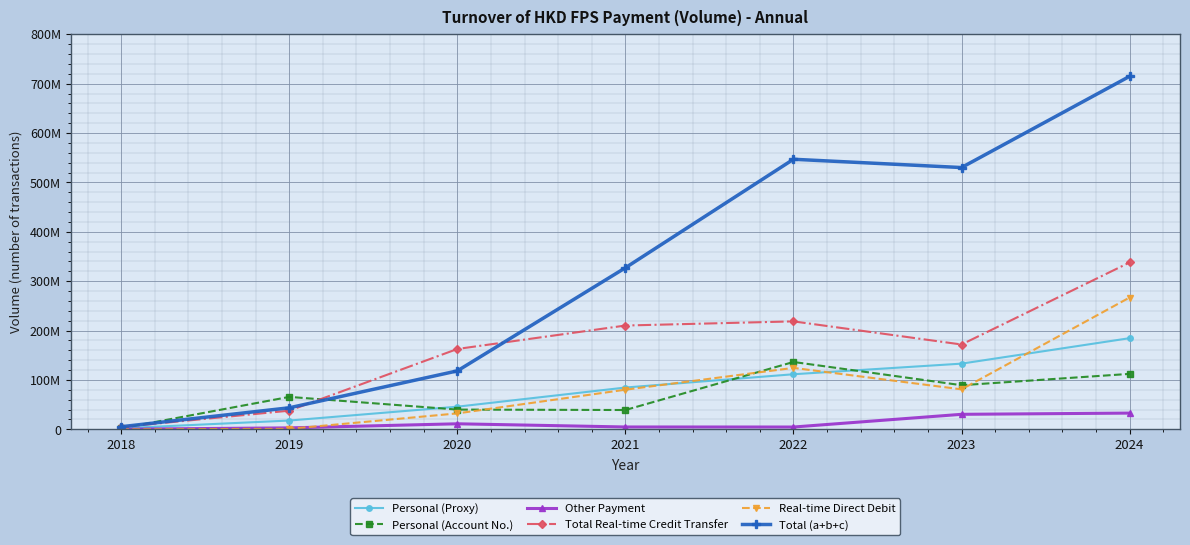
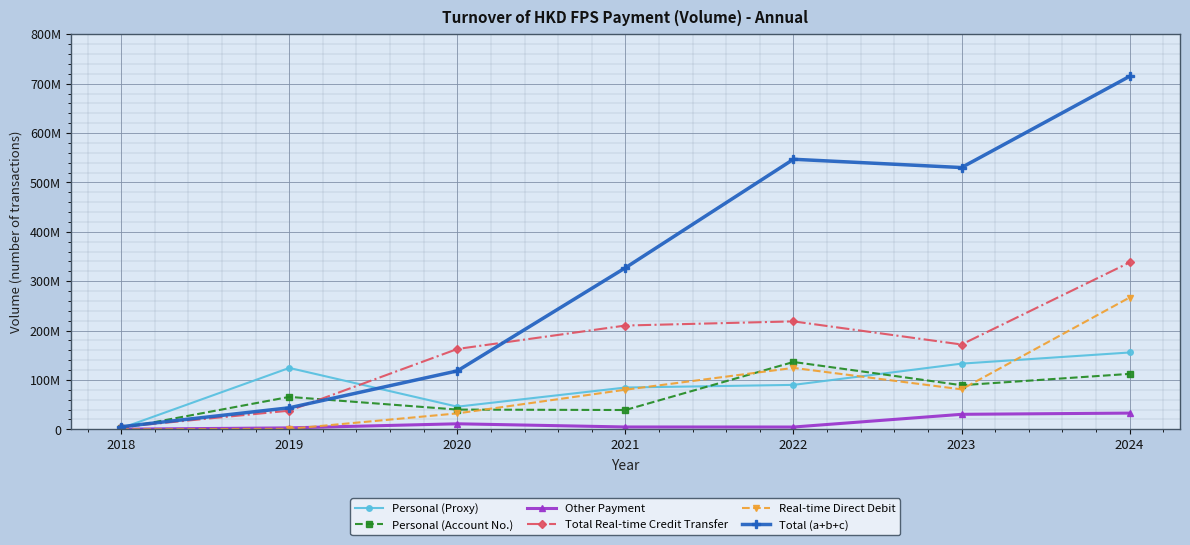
Personal (Proxy), 2019: 20000000 -> 120000000
Personal (Proxy), 2022: 110000000 -> 90000000
Personal (Proxy), 2024: 180000000 -> 160000000
